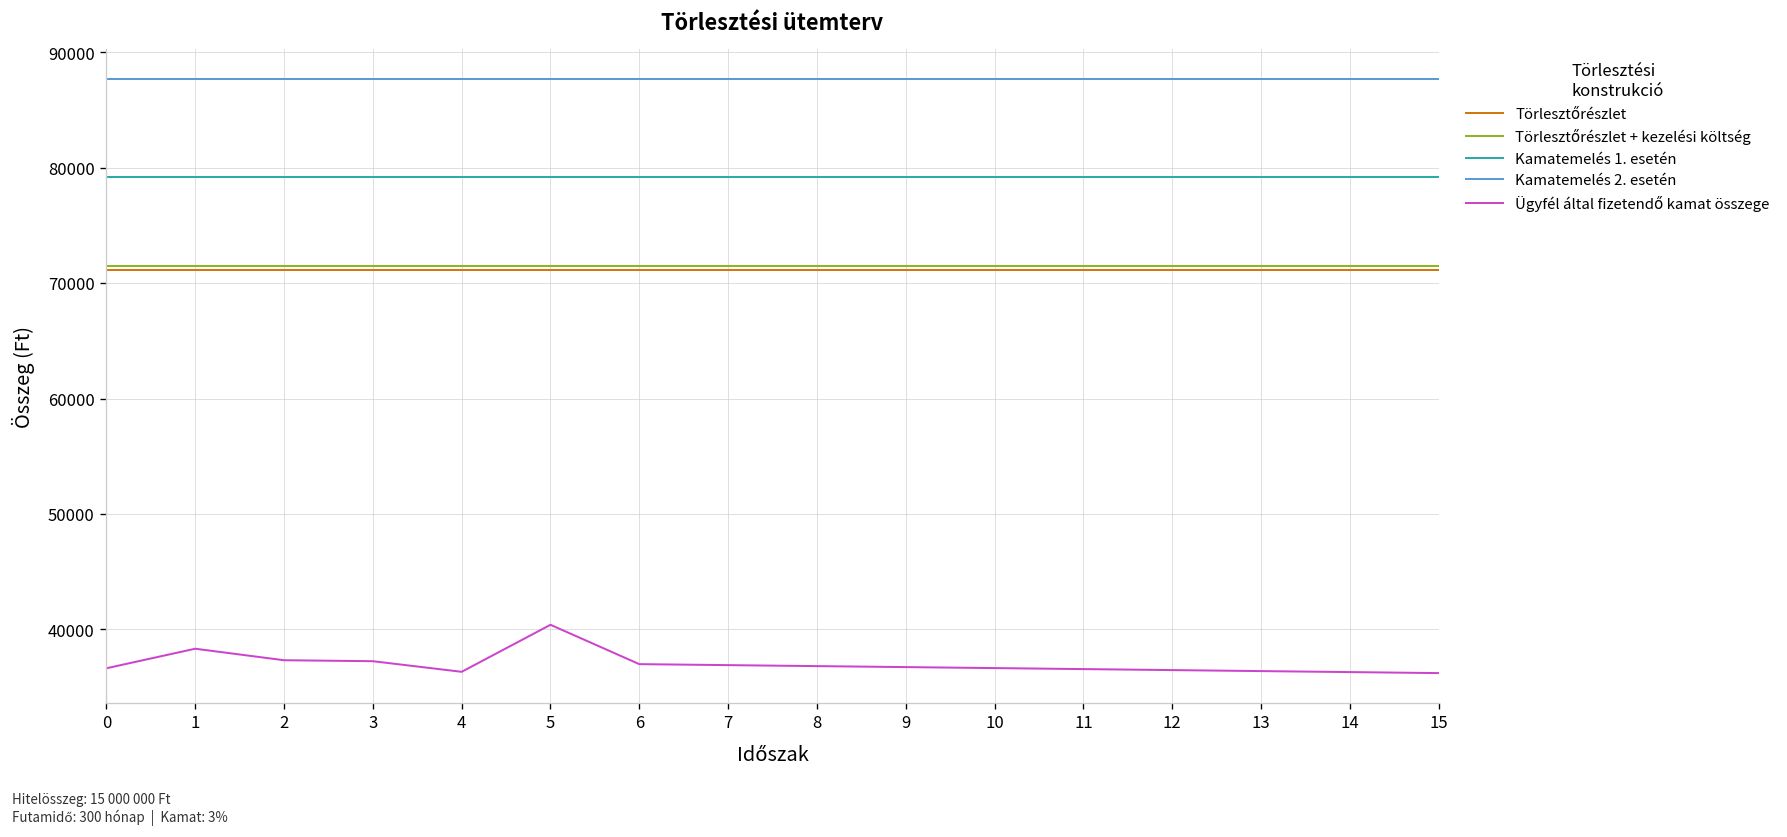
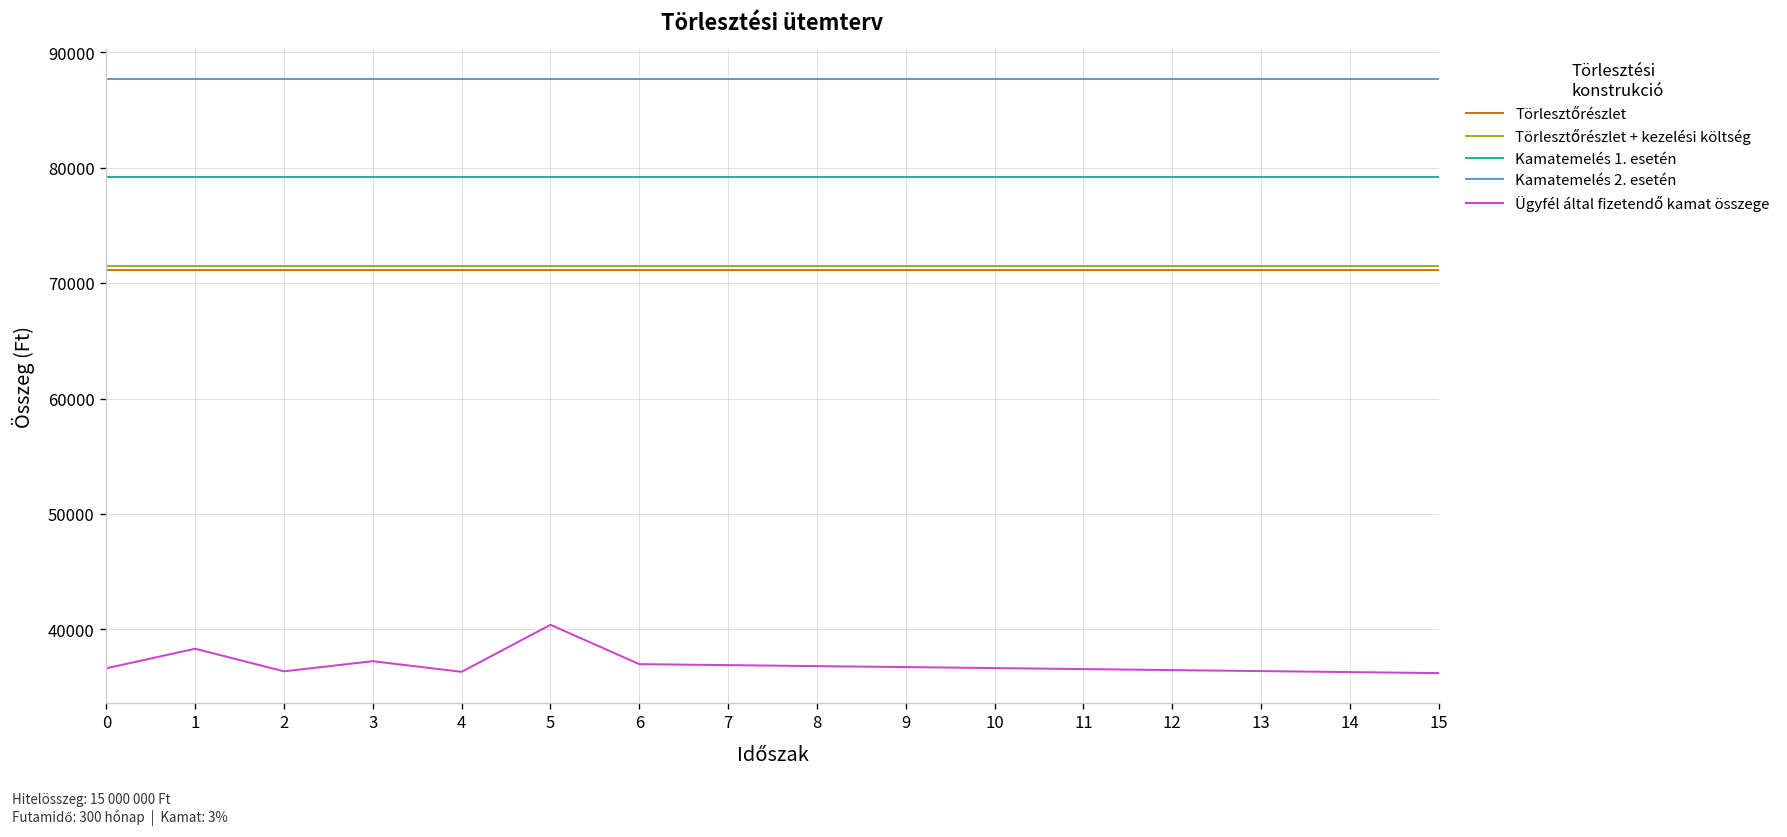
Ügyfél által fizetendő kamat összege, 2: 37000 -> 36000
